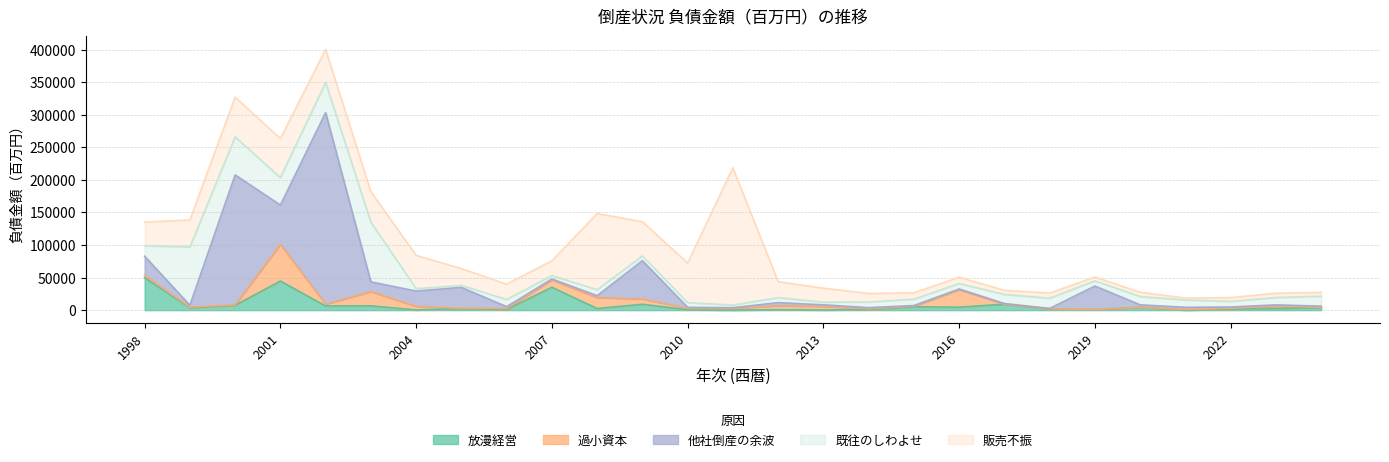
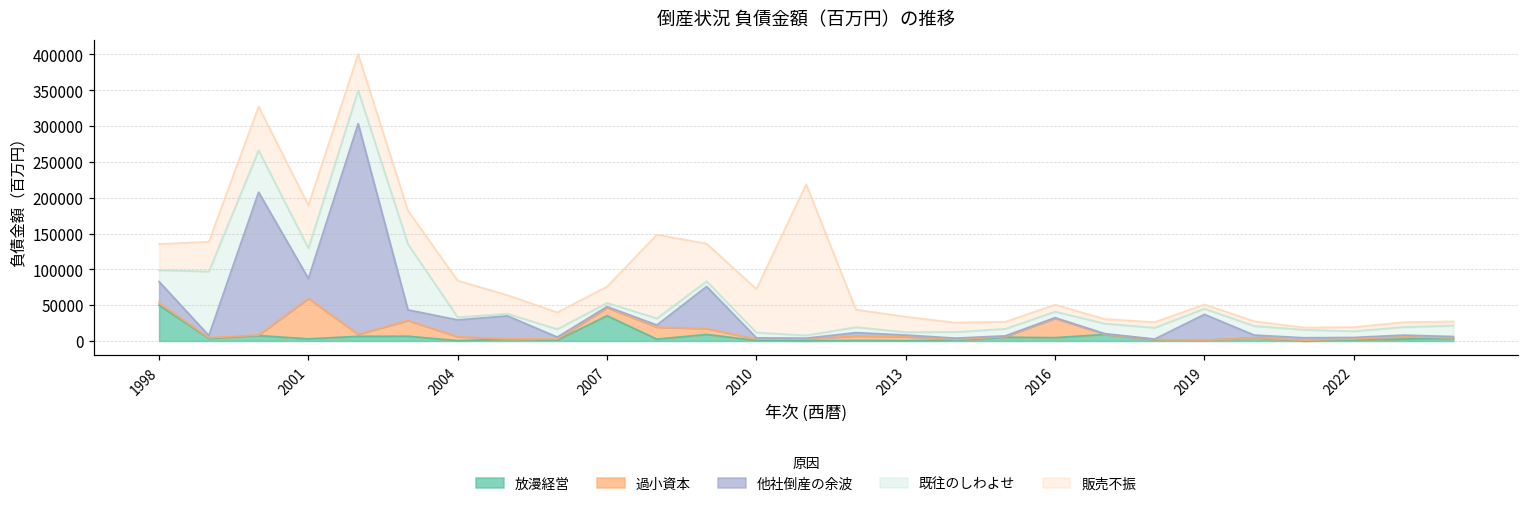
放漫経営, 2001: 40000 -> 0
他社倒産の余波, 2001: 60000 -> 30000
